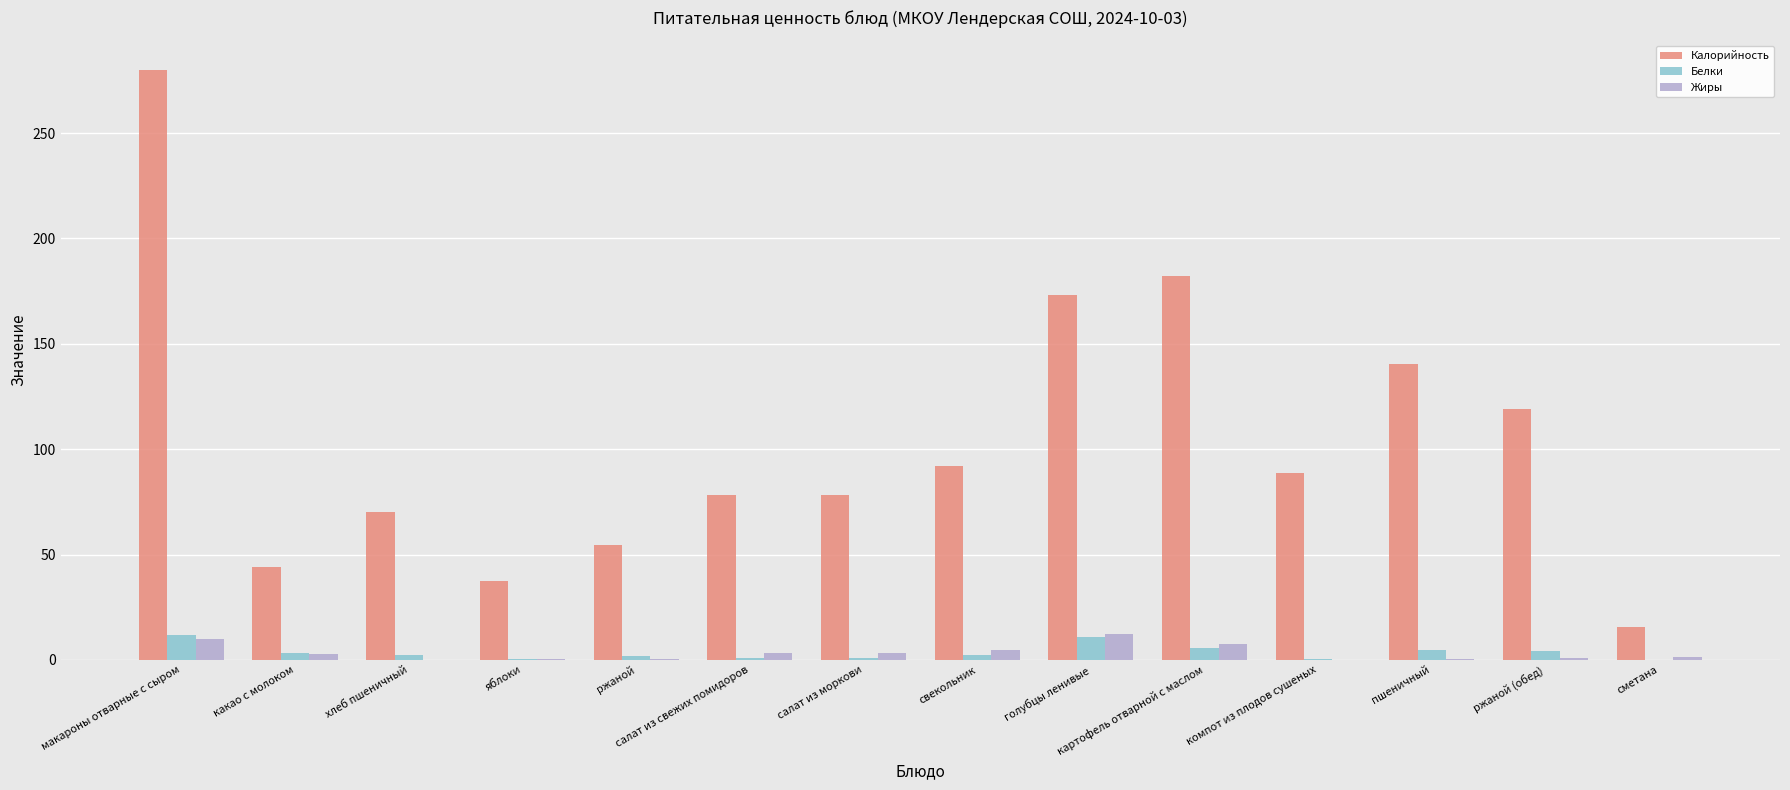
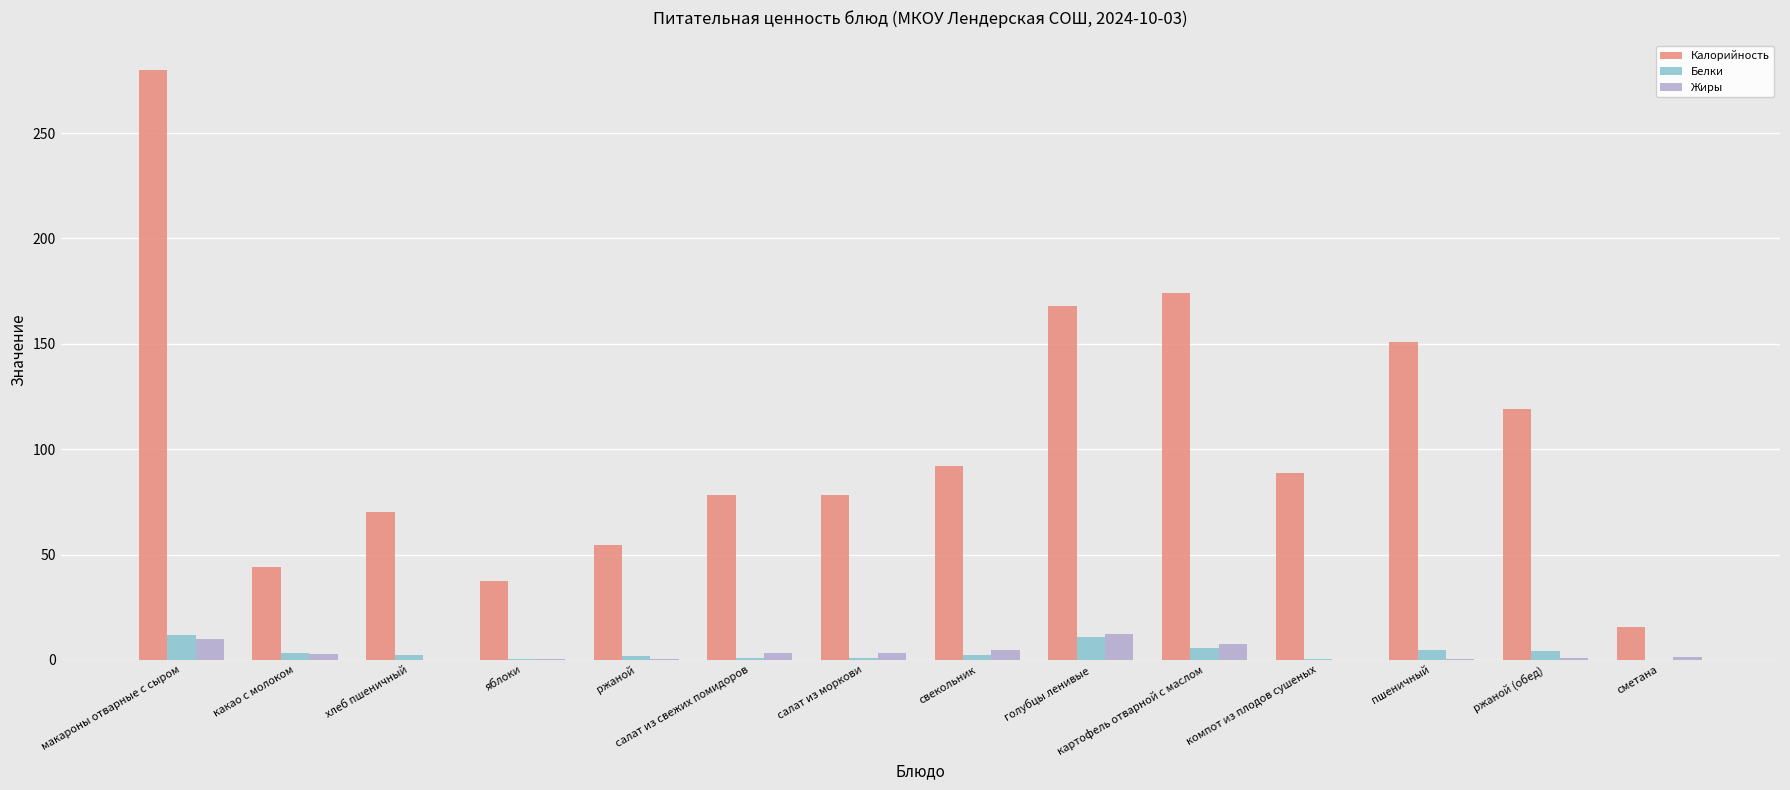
Калорийность, голубцы ленивые: 173 -> 168
Калорийность, картофель отварной с маслом: 182 -> 174
Калорийность, пшеничный: 141 -> 151
